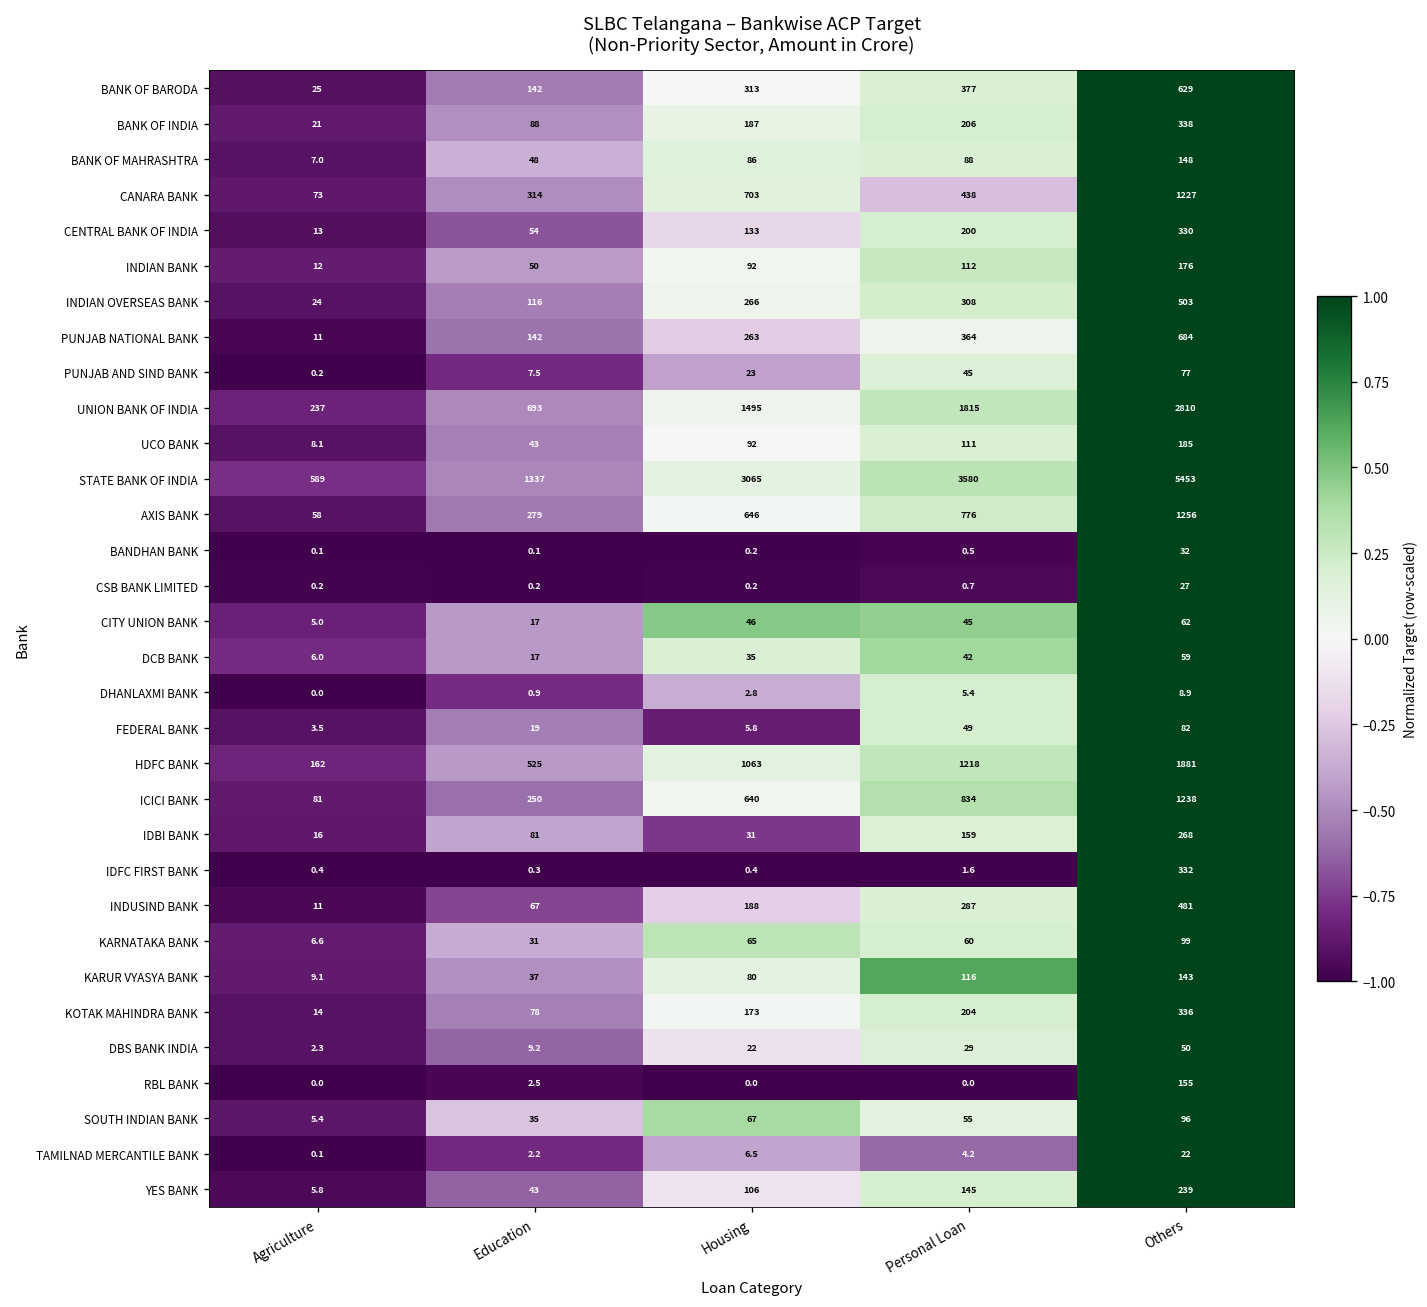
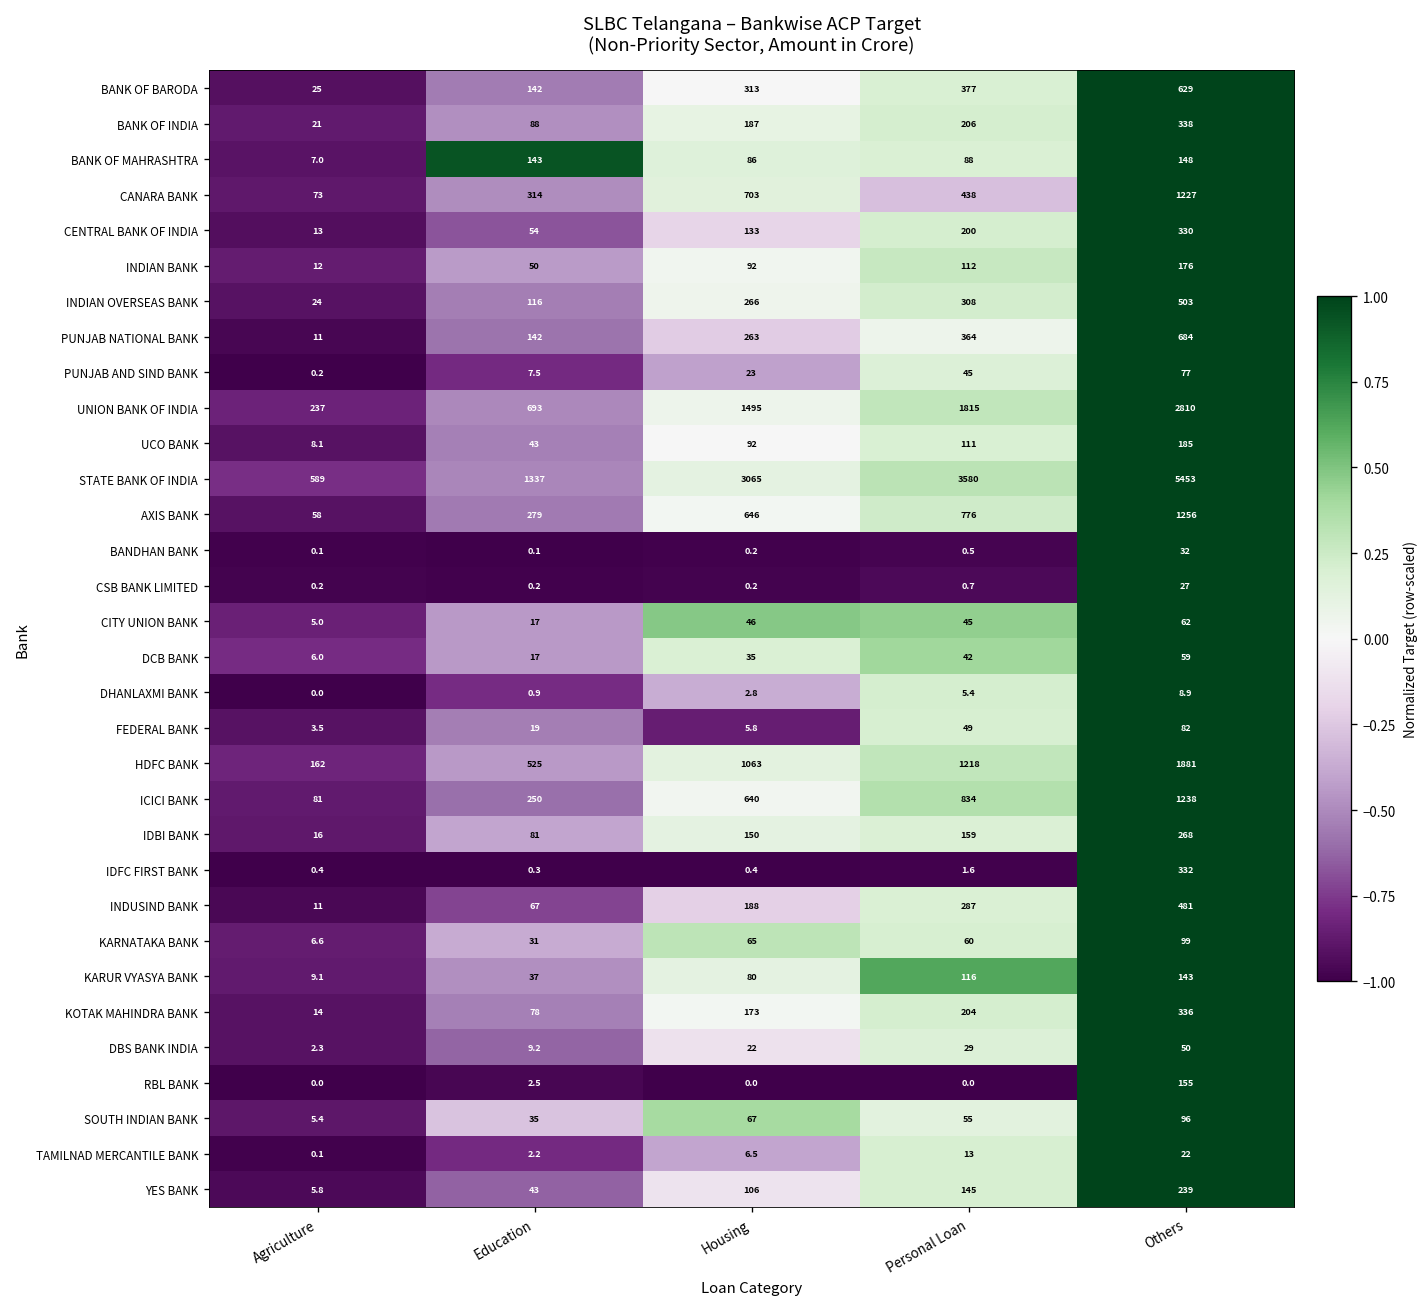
BANK OF MAHRASHTRA, Education: 48 -> 143
IDBI BANK, Housing: 31 -> 150
TAMILNAD MERCANTILE BANK, Personal Loan: 4.2 -> 13
